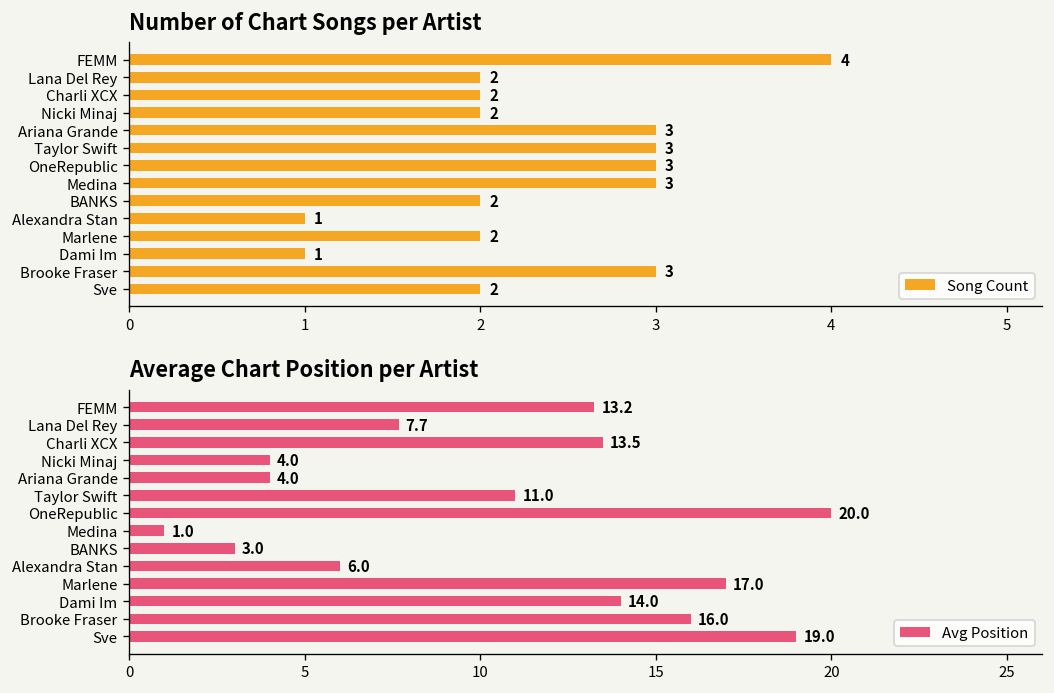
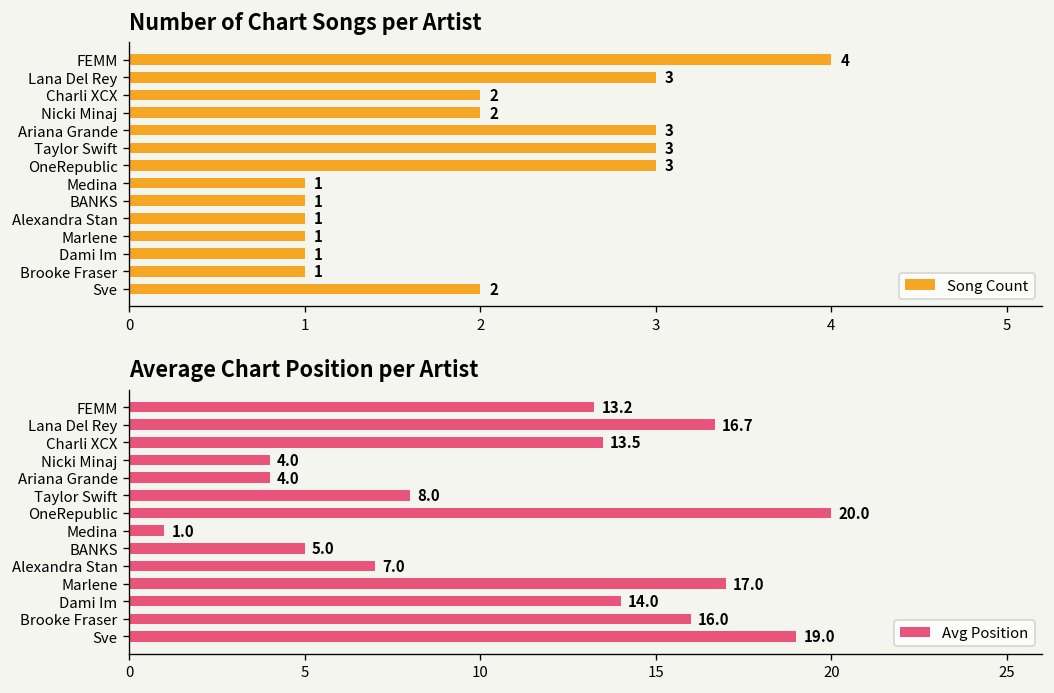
Number of Chart Songs per Artist, Lana Del Rey: 2 -> 3
Number of Chart Songs per Artist, Medina: 3 -> 1
Number of Chart Songs per Artist, BANKS: 2 -> 1
Number of Chart Songs per Artist, Marlene: 2 -> 1
Number of Chart Songs per Artist, Brooke Fraser: 3 -> 1
Average Chart Position per Artist, Lana Del Rey: 7.7 -> 16.7
Average Chart Position per Artist, Taylor Swift: 11.0 -> 8.0
Average Chart Position per Artist, BANKS: 3.0 -> 5.0
Average Chart Position per Artist, Alexandra Stan: 6.0 -> 7.0
